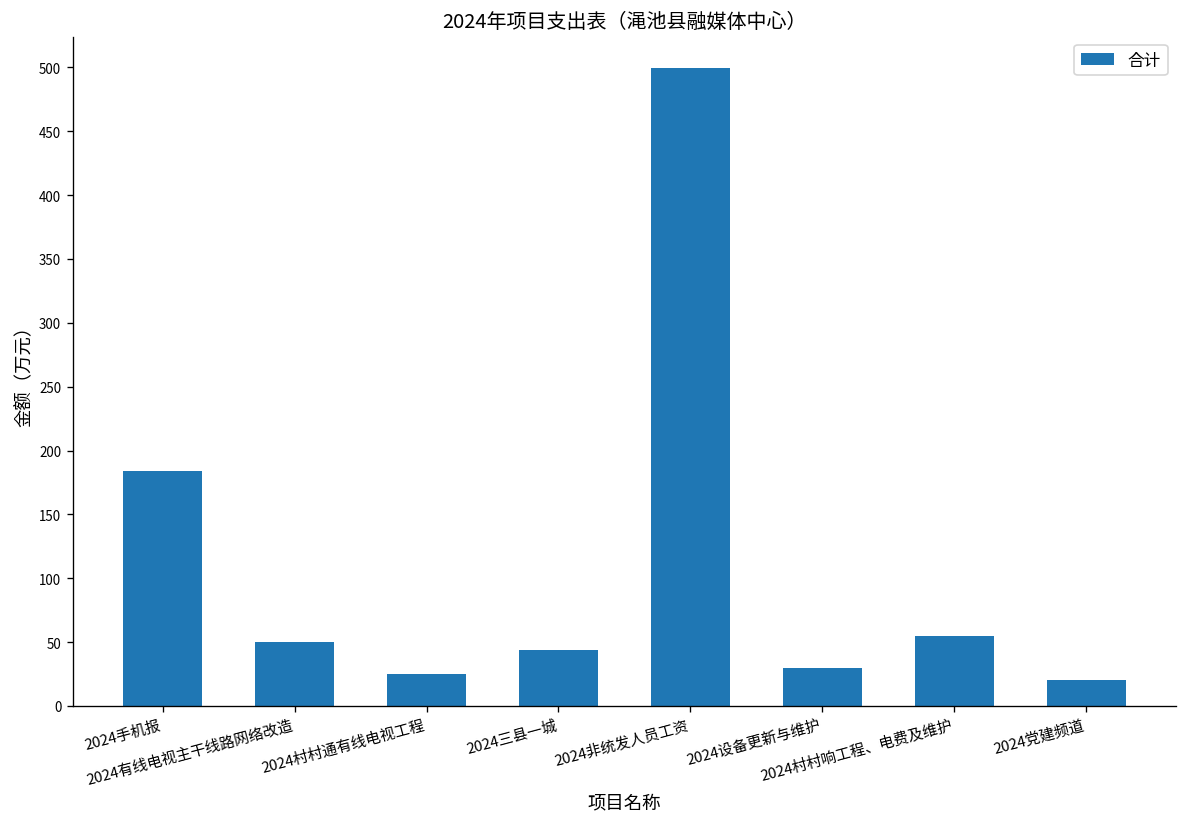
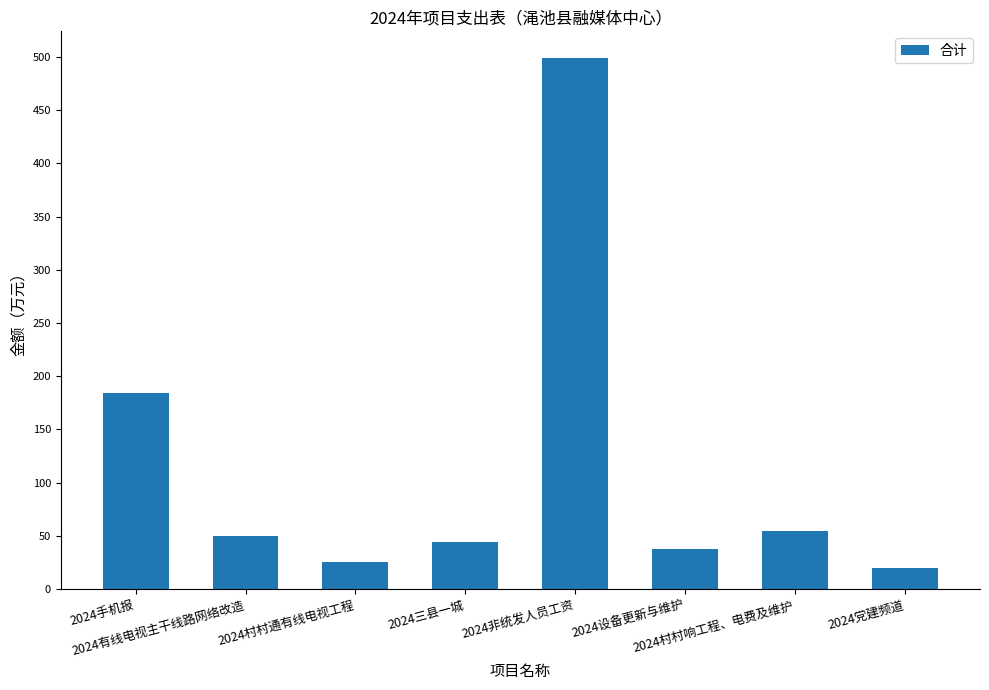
2024设备更新与维护: 30 -> 38
